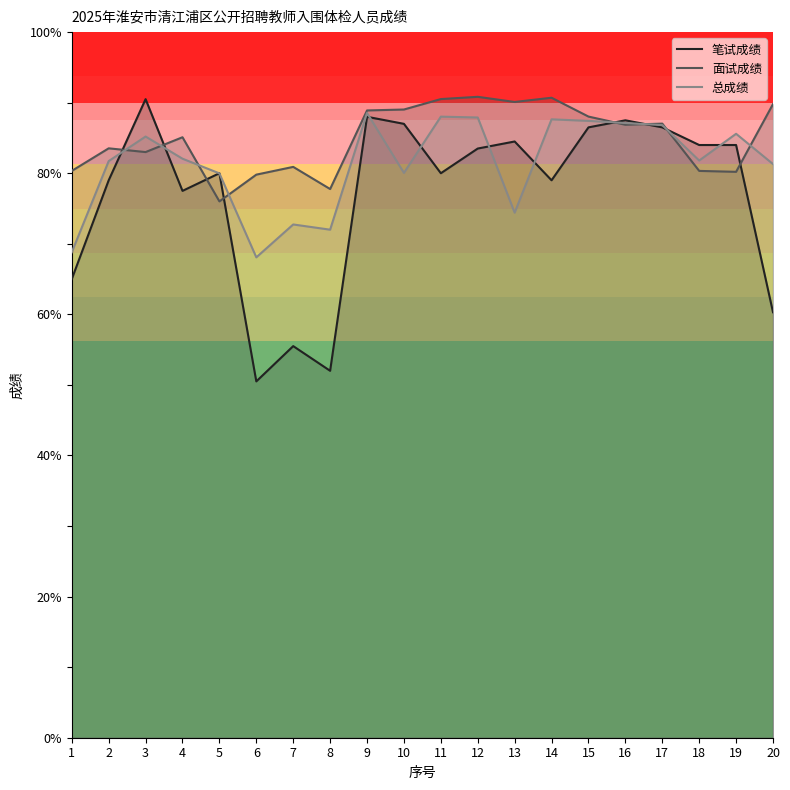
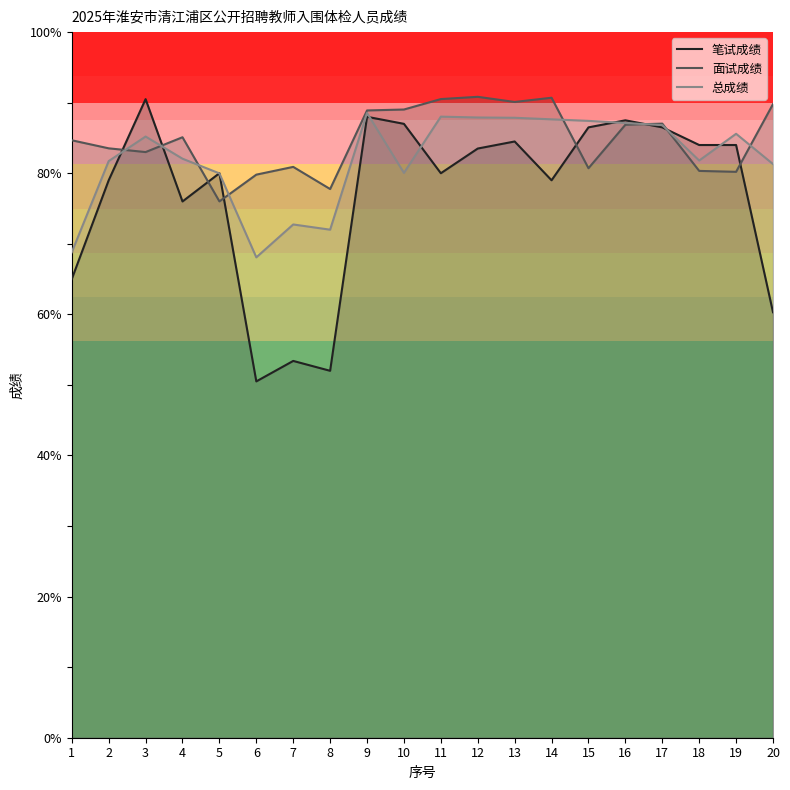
面试成绩, 1: 80% -> 85%
笔试成绩, 4: 78% -> 76%
笔试成绩, 7: 56% -> 53%
总成绩, 13: 74% -> 88%
面试成绩, 15: 88% -> 81%
